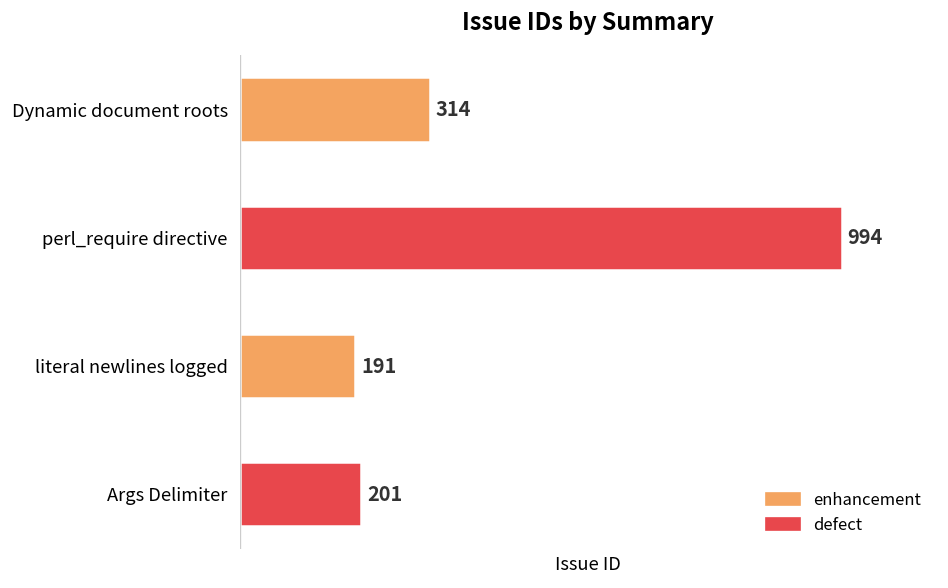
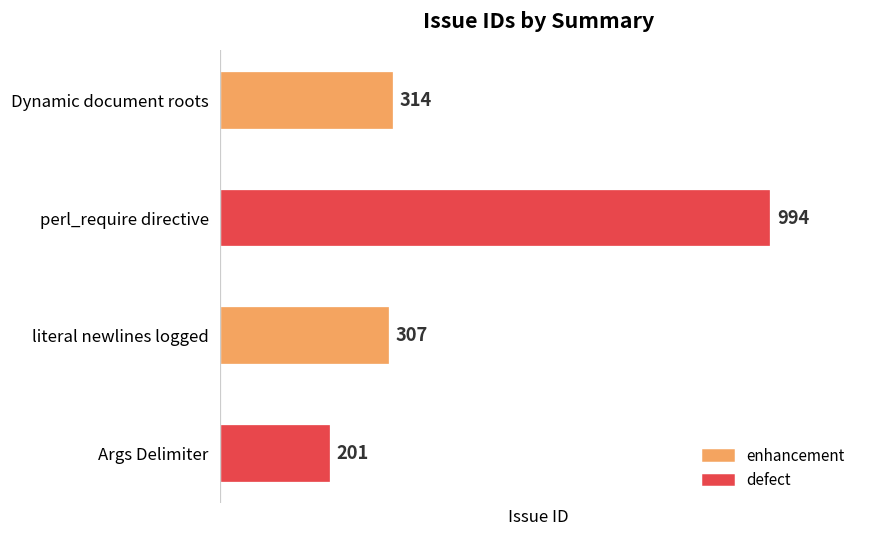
literal newlines logged: 191 -> 307
